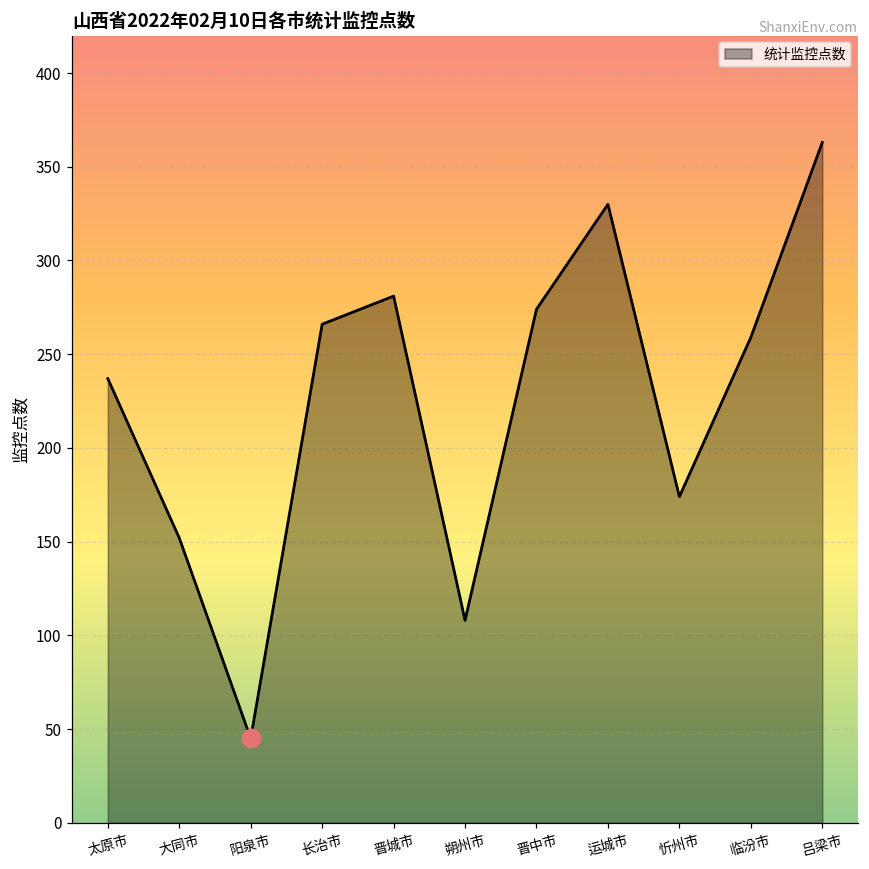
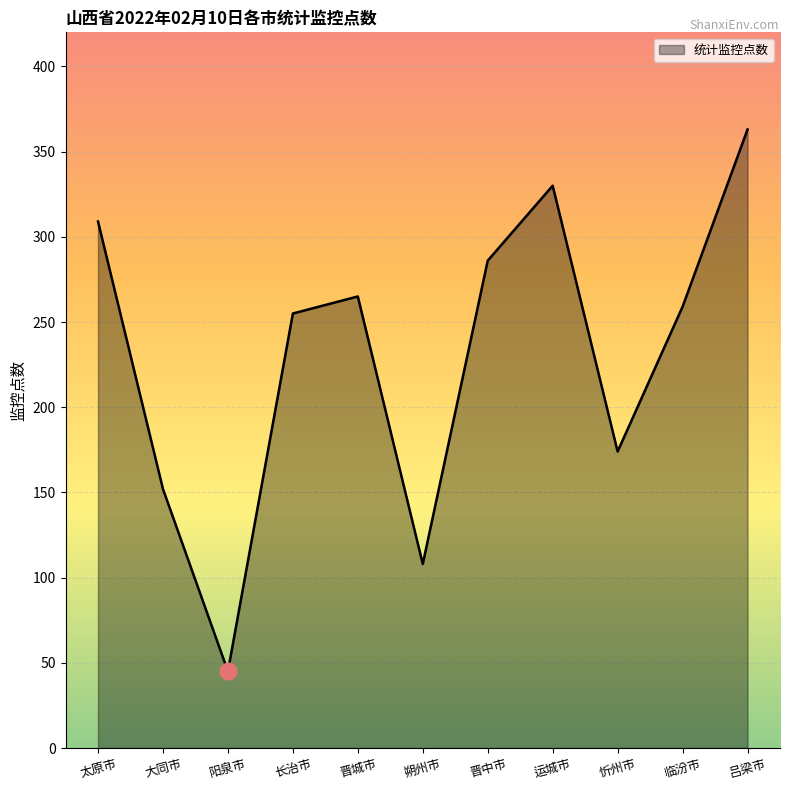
统计监控点数, 太原市: 237 -> 309
统计监控点数, 长治市: 266 -> 255
统计监控点数, 晋城市: 281 -> 265
统计监控点数, 晋中市: 274 -> 286
